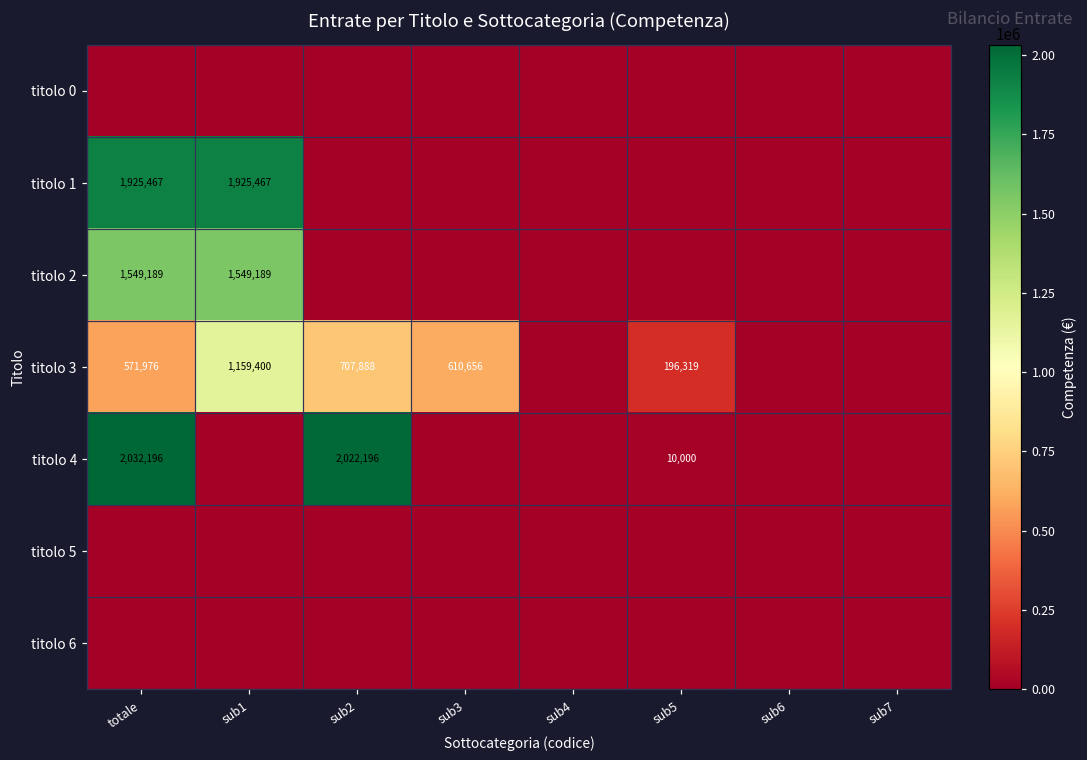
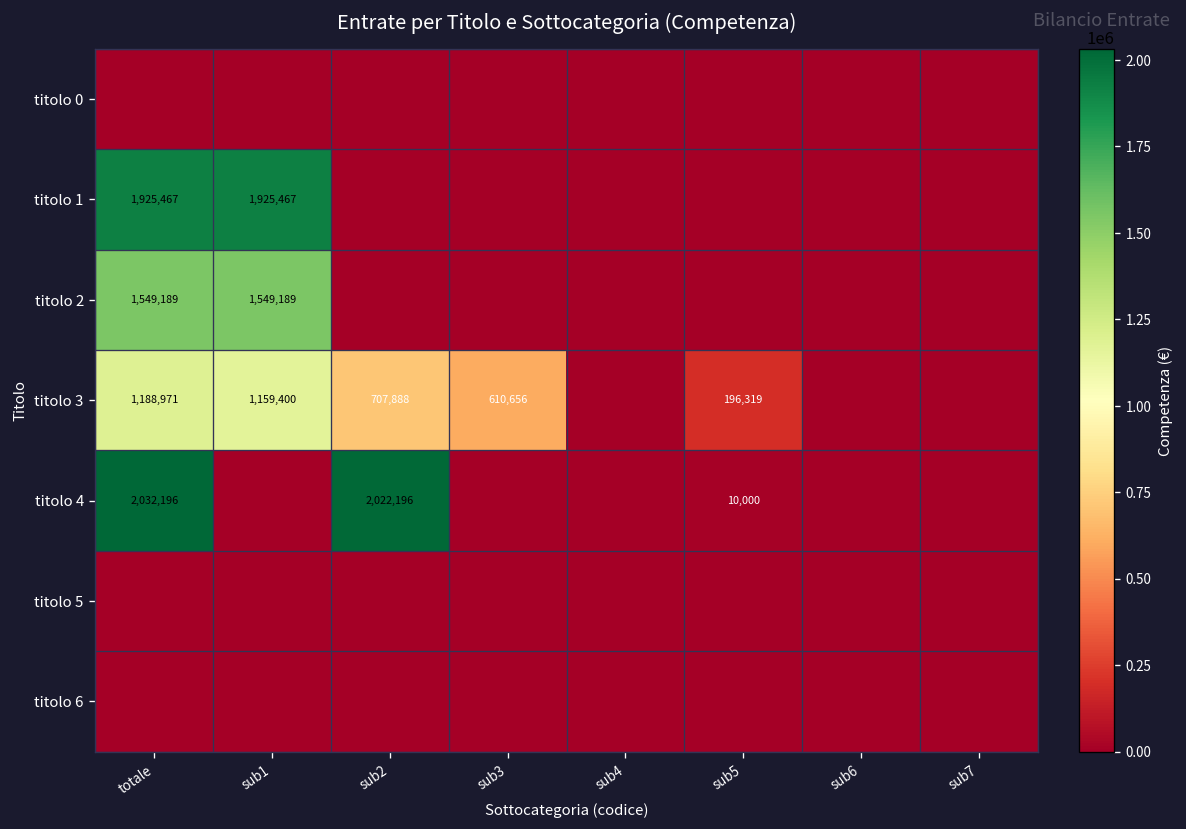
titolo 3, totale: 571,976 -> 1,188,971
